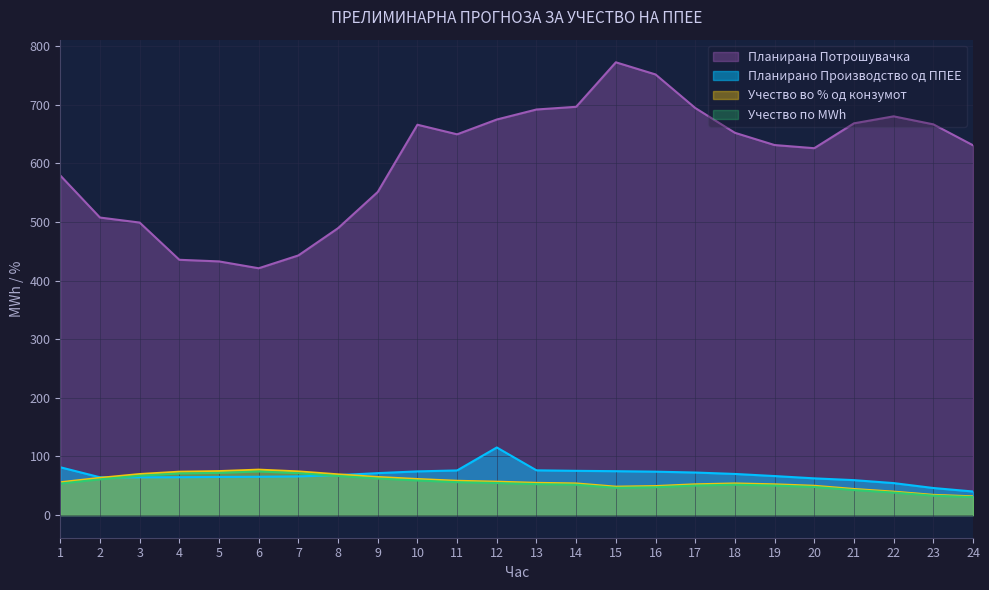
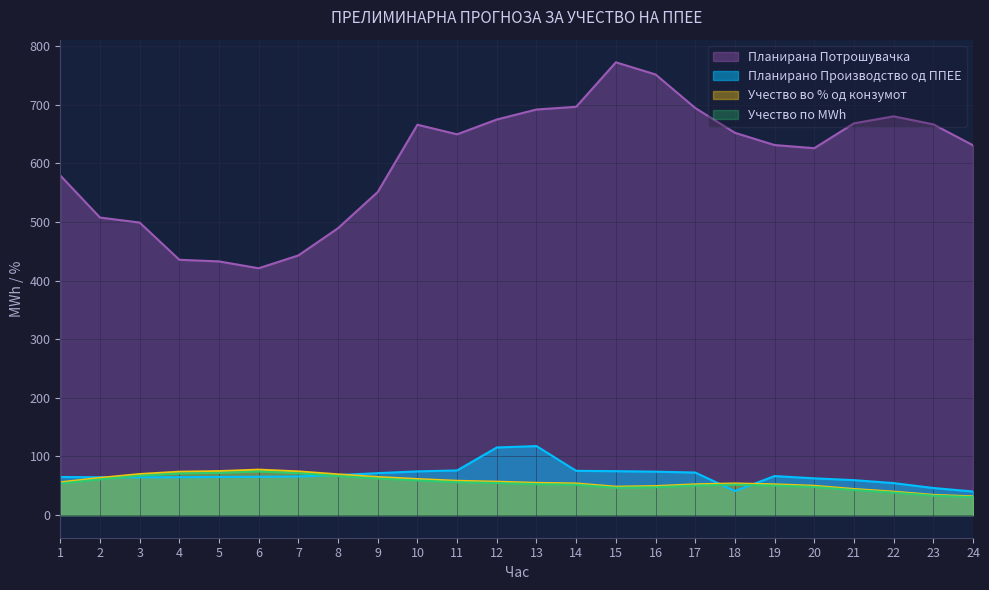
Планирано Производство од ППЕЕ, 1: 80 -> 60
Планирано Производство од ППЕЕ, 13: 80 -> 120
Планирано Производство од ППЕЕ, 18: 70 -> 40
